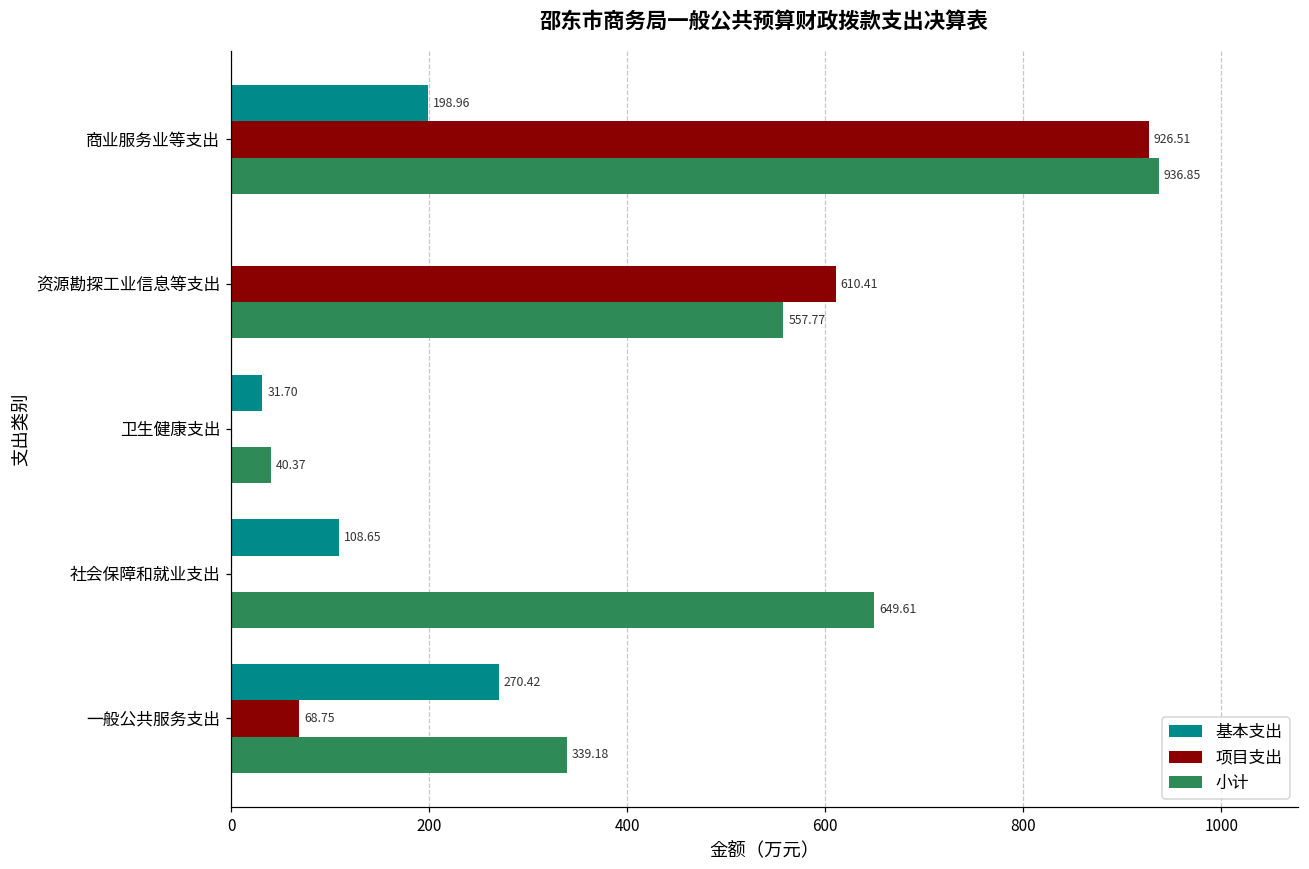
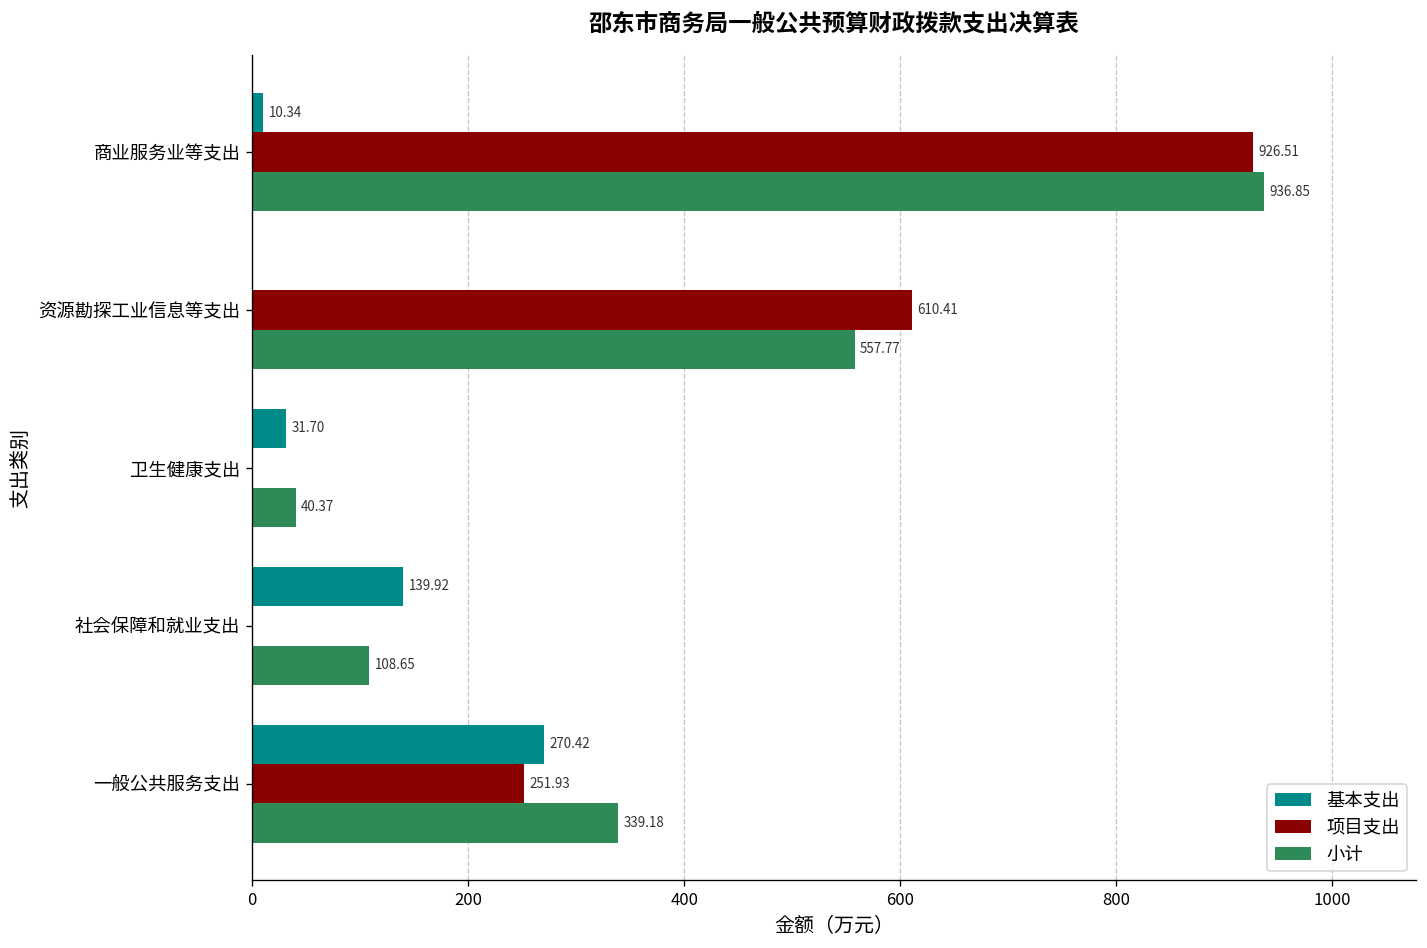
基本支出, 商业服务业等支出: 198.96 -> 10.34
基本支出, 社会保障和就业支出: 108.65 -> 139.92
小计, 社会保障和就业支出: 649.61 -> 108.65
项目支出, 一般公共服务支出: 68.75 -> 251.93
